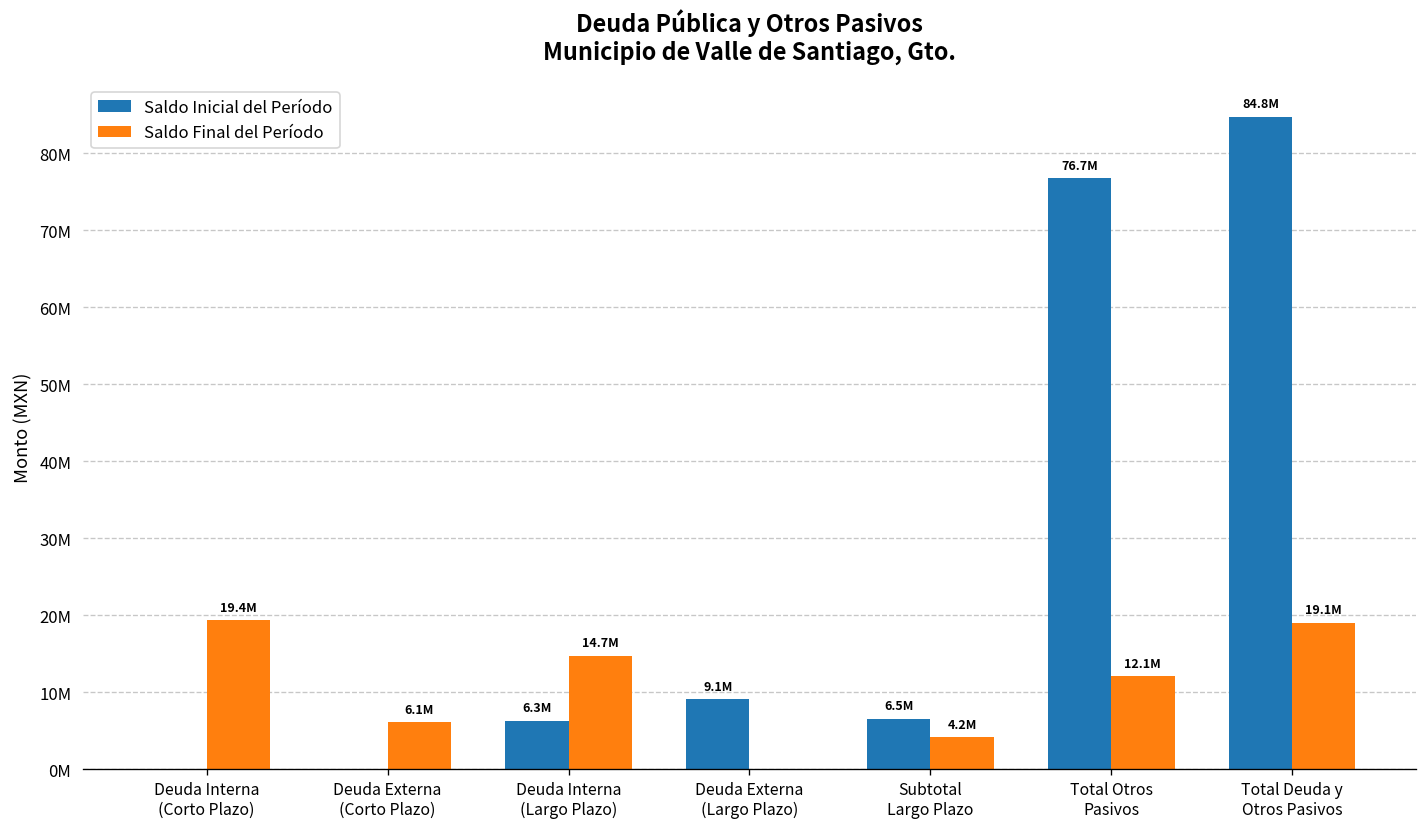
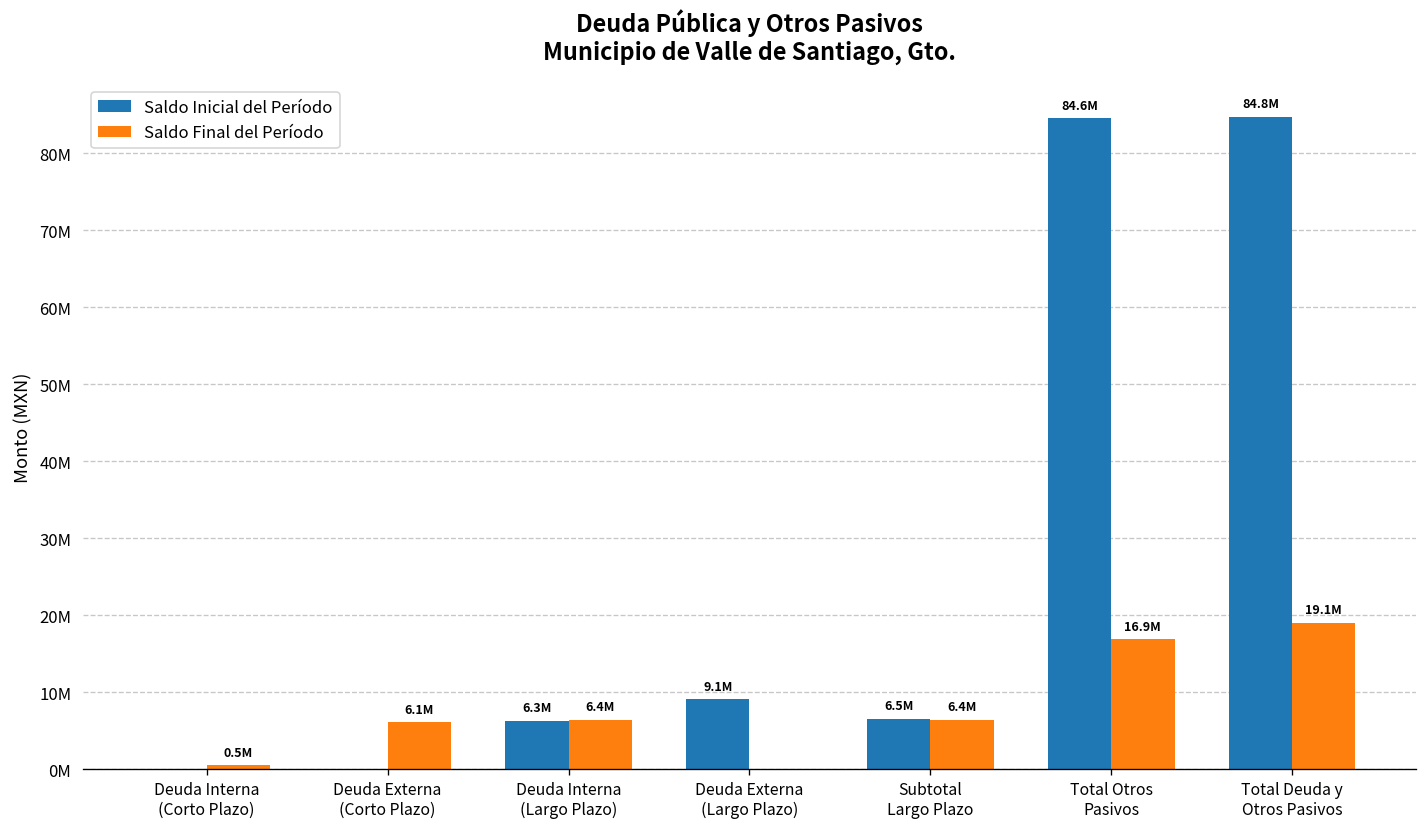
Saldo Final del Período, Deuda Interna (Corto Plazo): 19.4M -> 0.5M
Saldo Final del Período, Deuda Interna (Largo Plazo): 14.7M -> 6.4M
Saldo Final del Período, Subtotal Largo Plazo: 4.2M -> 6.4M
Saldo Inicial del Período, Total Otros Pasivos: 76.7M -> 84.6M
Saldo Final del Período, Total Otros Pasivos: 12.1M -> 16.9M
